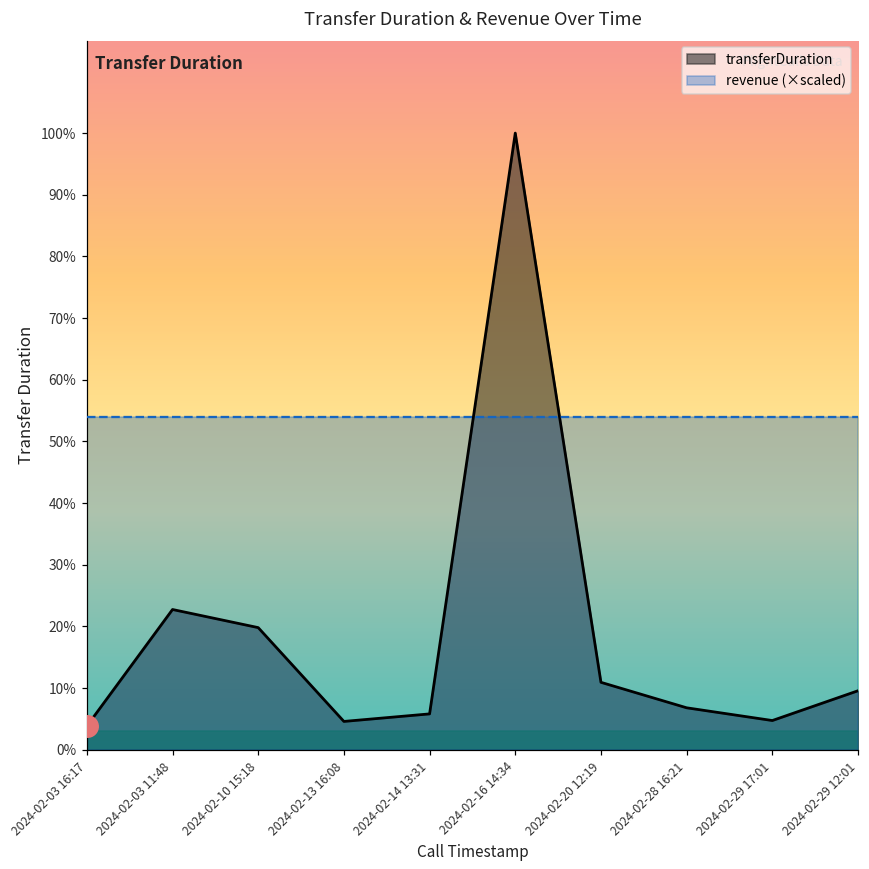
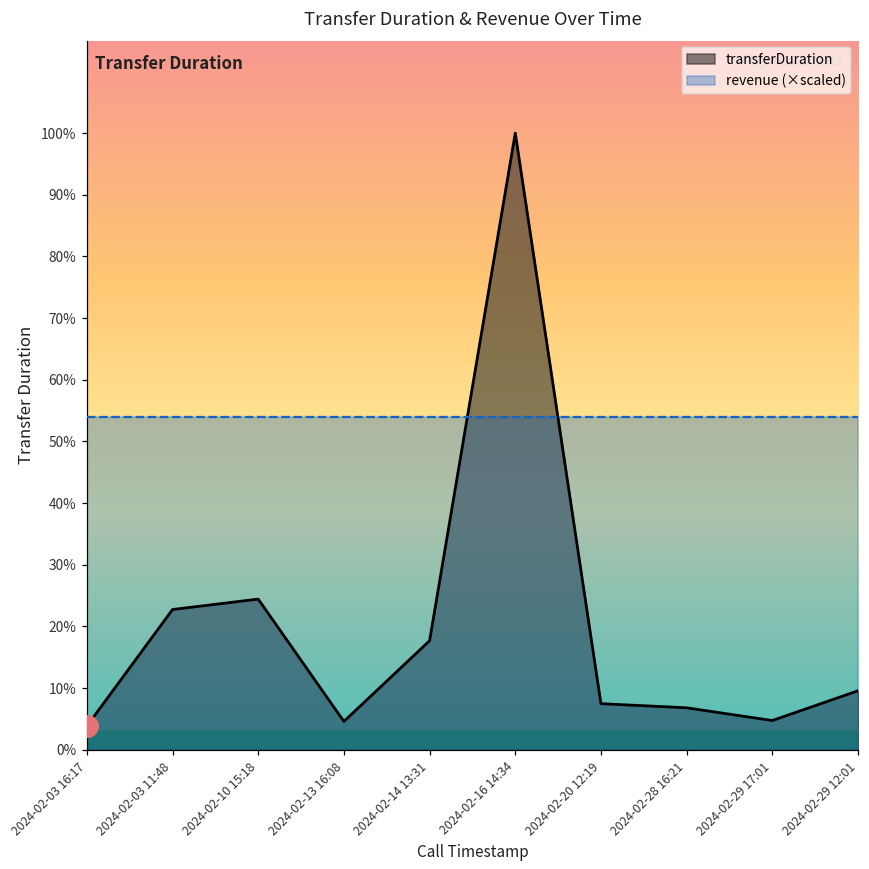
transferDuration, 2024-02-10 15:18: 20% -> 24%
transferDuration, 2024-02-14 13:31: 6% -> 18%
transferDuration, 2024-02-20 12:19: 11% -> 7%
